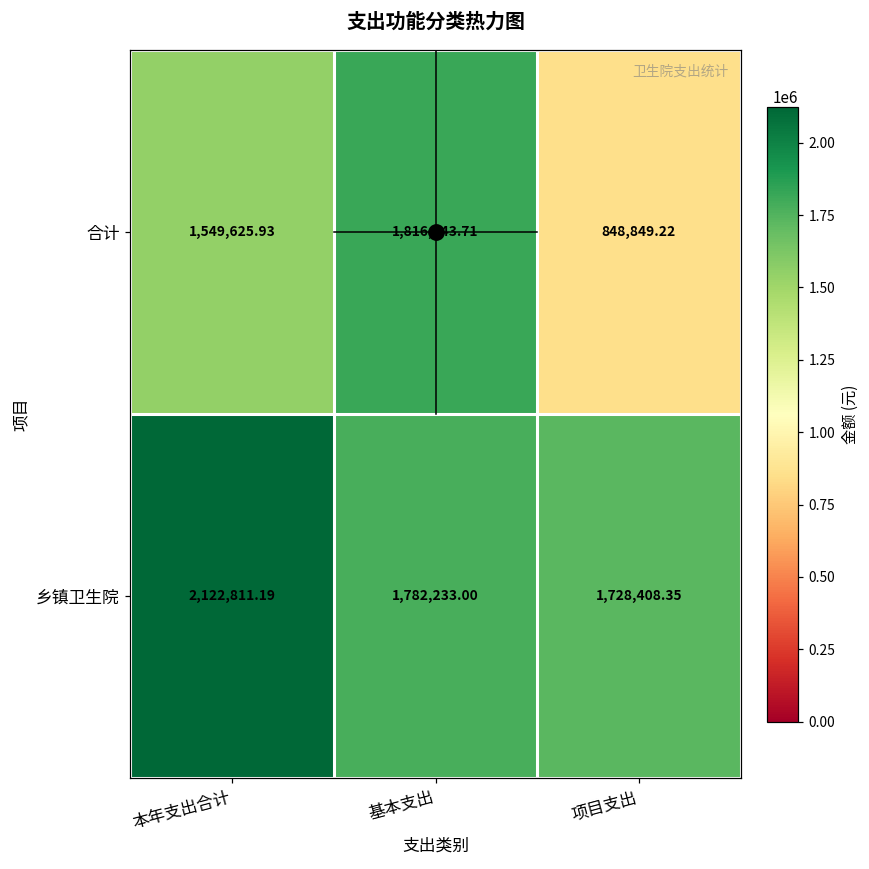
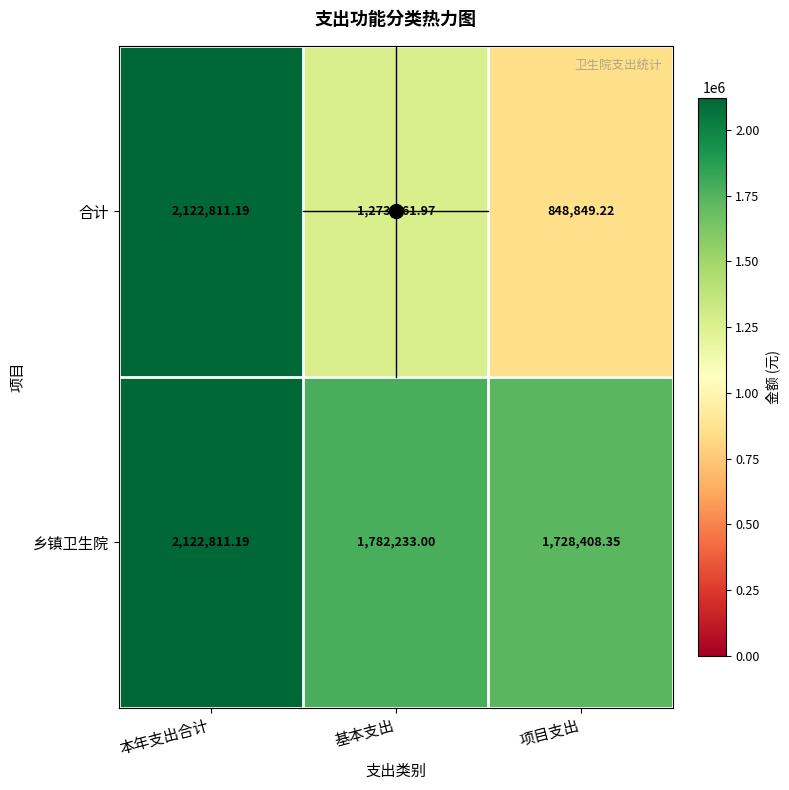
合计, 本年支出合计: 1,549,625.93 -> 2,122,811.19
合计, 基本支出: 1,816,643.71 -> 1,273,961.97
